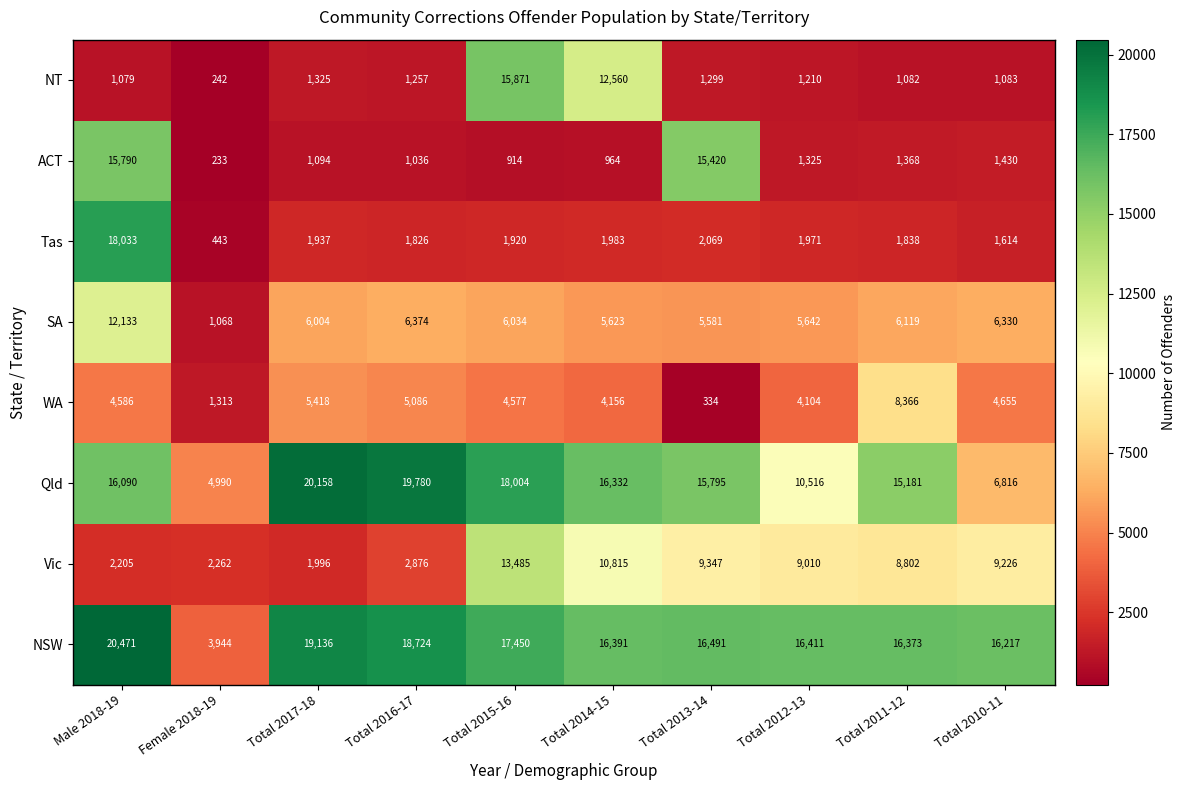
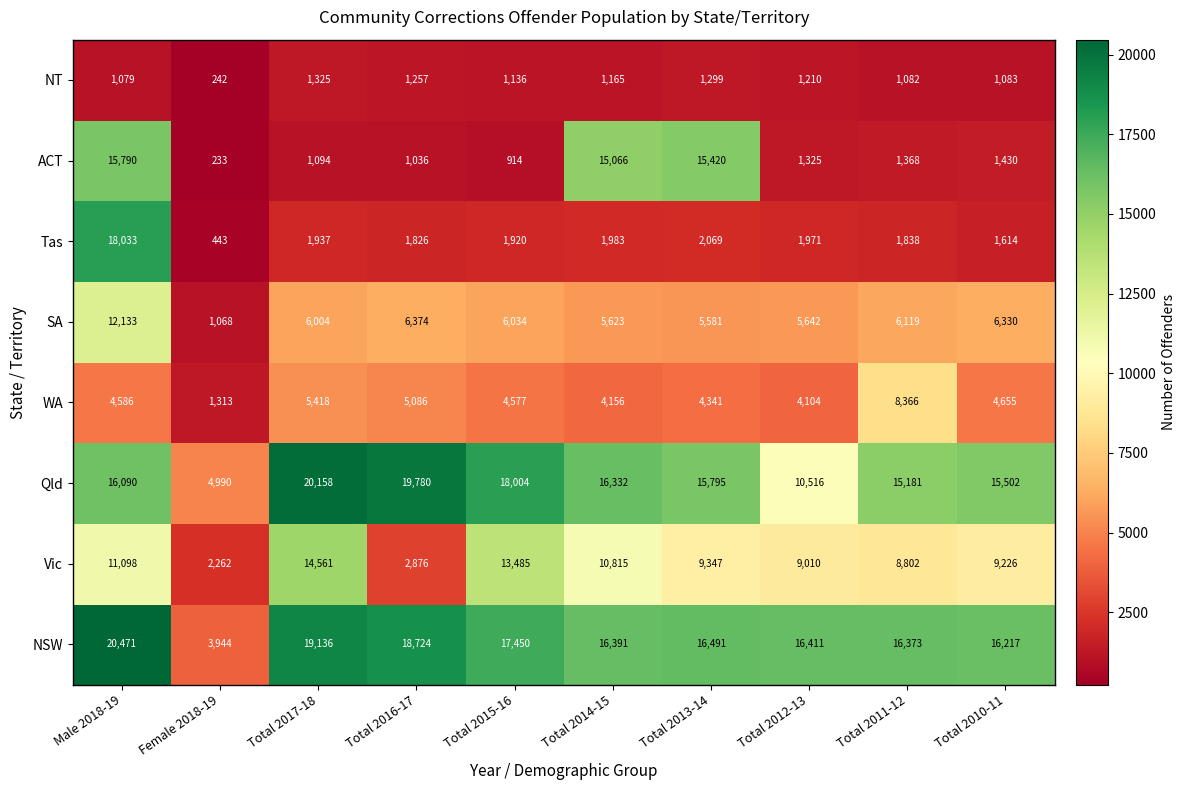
NT, Total 2015-16: 15,871 -> 1,136
NT, Total 2014-15: 12,560 -> 1,165
ACT, Total 2014-15: 964 -> 15,066
WA, Total 2013-14: 334 -> 4,341
Qld, Total 2010-11: 6,816 -> 15,502
Vic, Male 2018-19: 2,205 -> 11,098
Vic, Total 2017-18: 1,996 -> 14,561
